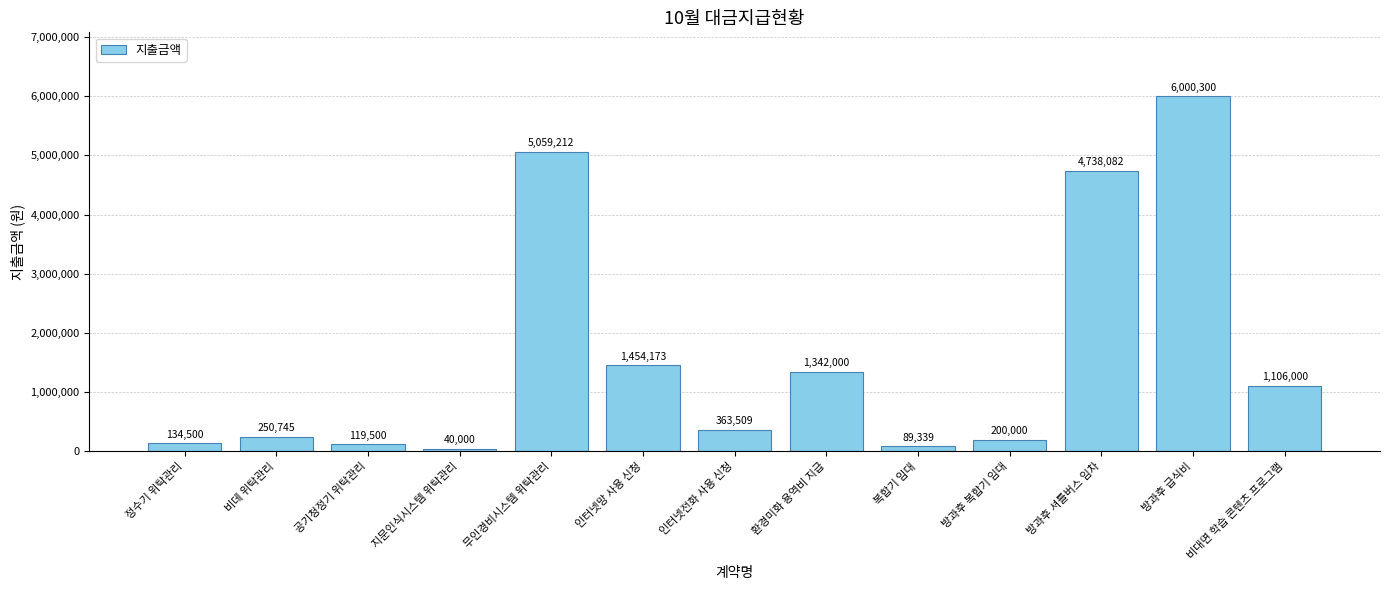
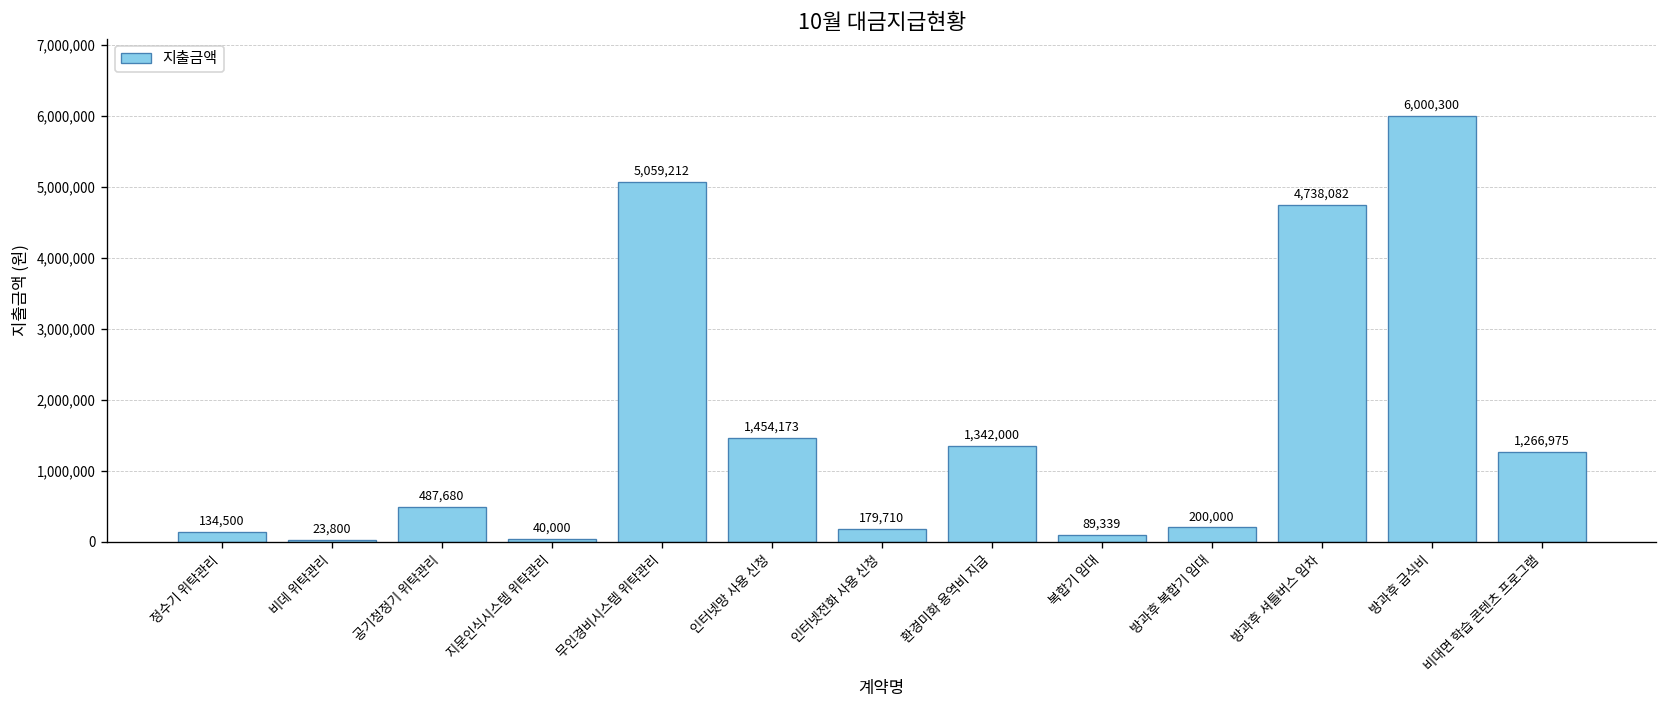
비데 위탁관리: 250,745 -> 23,800
공기청정기 위탁관리: 119,500 -> 487,680
인터넷전화 사용 신청: 363,509 -> 179,710
비대면 학습 콘텐츠 프로그램: 1,106,000 -> 1,266,975
